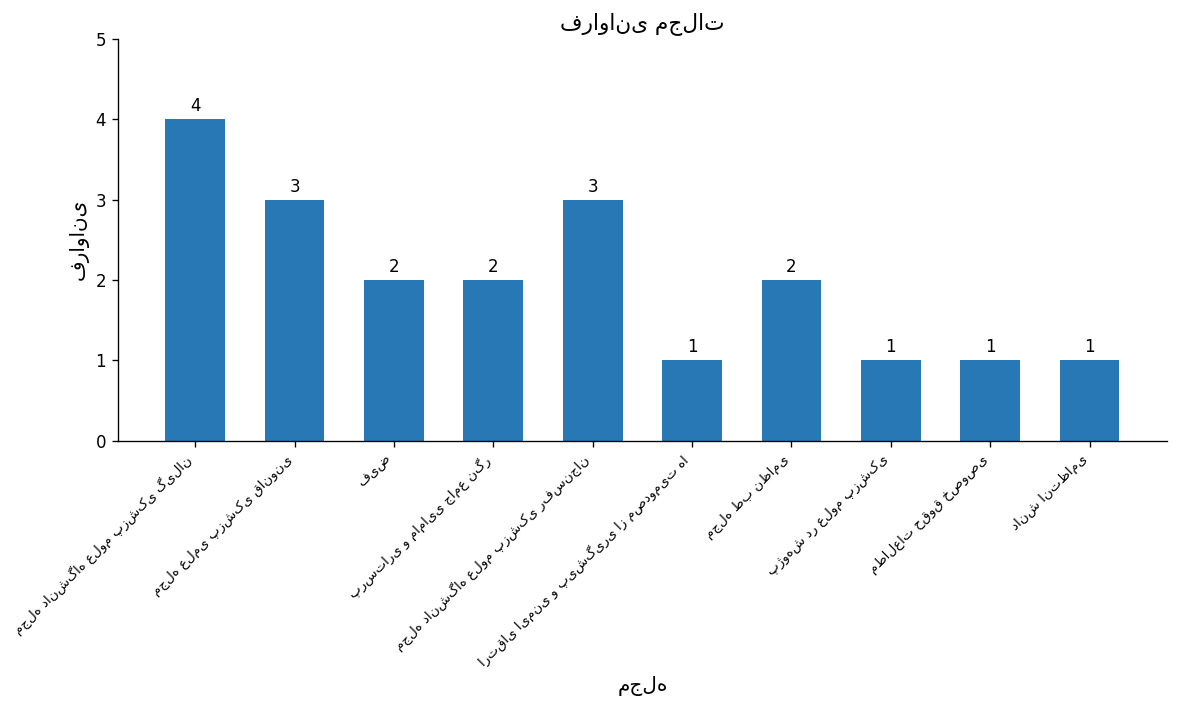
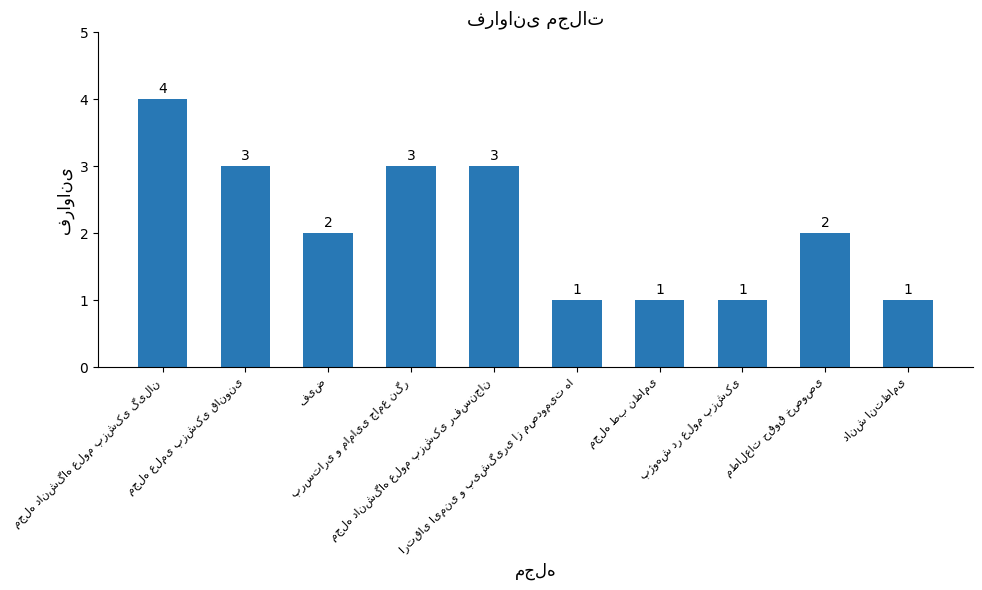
پرستاری و مامایی جامع نگر: 2 -> 3
مجله طب نظامی: 2 -> 1
مطالعات حقوق خصوصی: 1 -> 2
